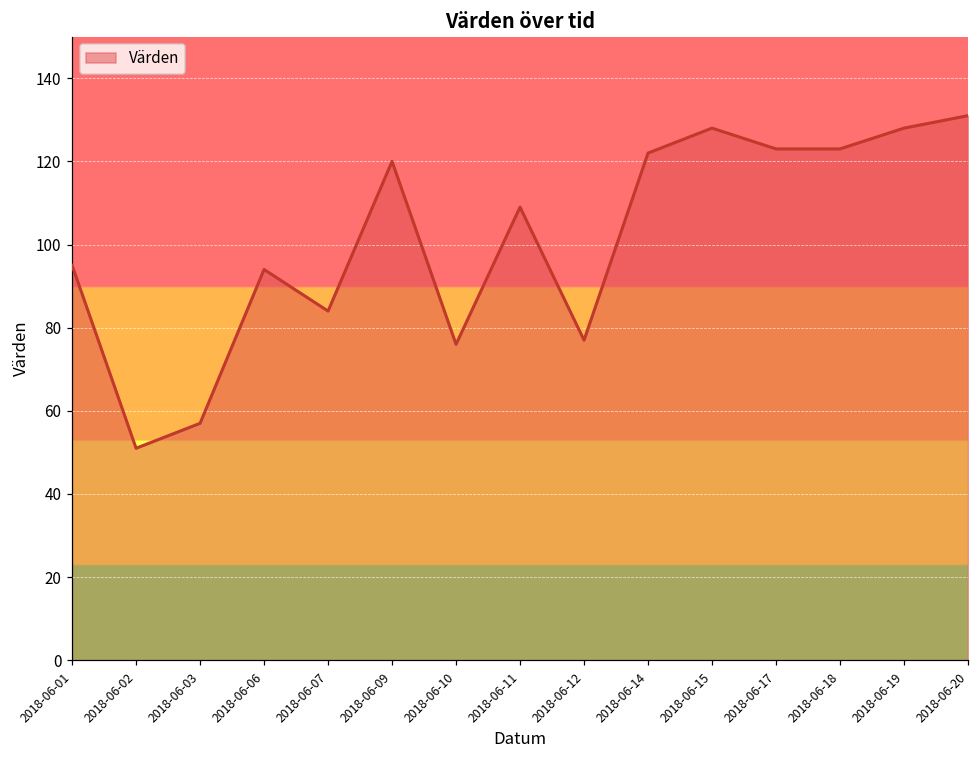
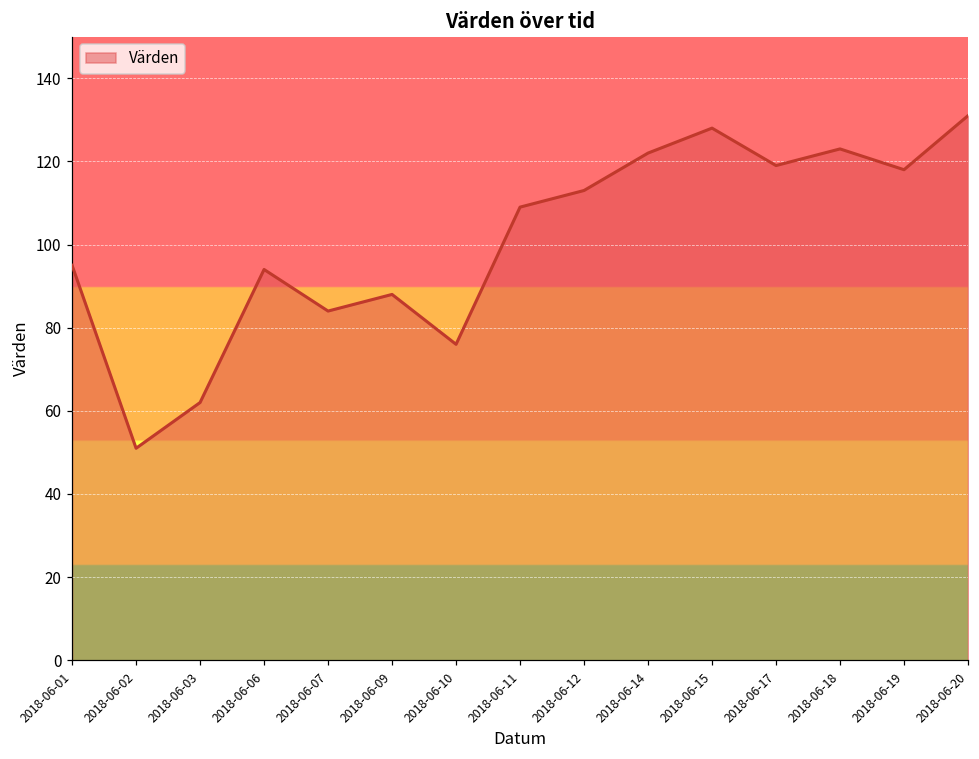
2018-06-03: 57 -> 62
2018-06-09: 120 -> 88
2018-06-12: 77 -> 113
2018-06-17: 123 -> 119
2018-06-19: 128 -> 118
